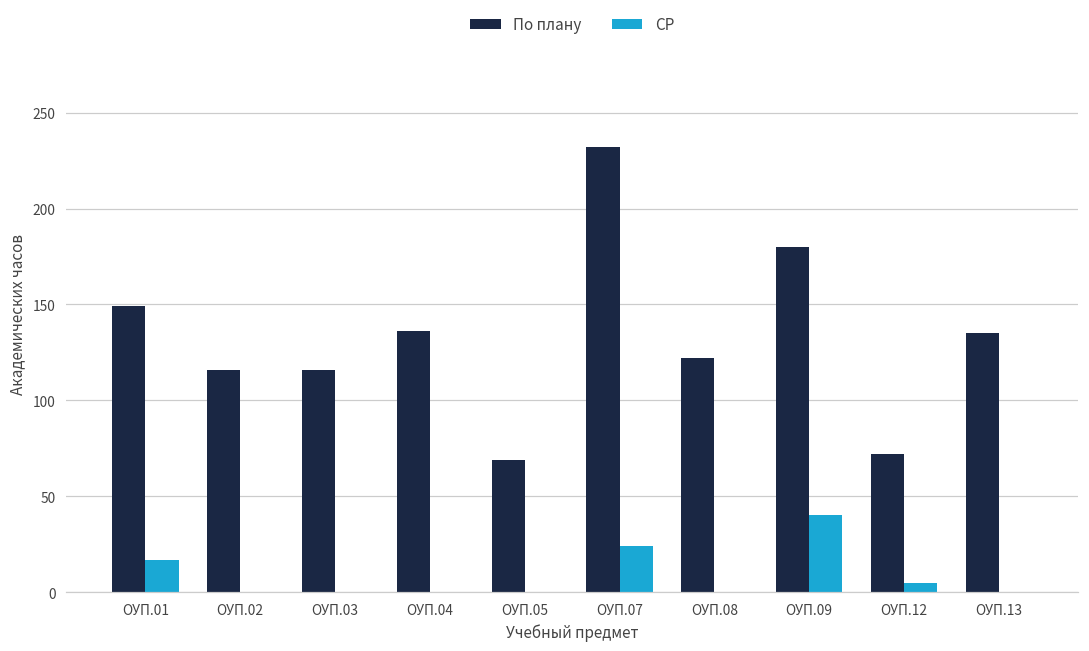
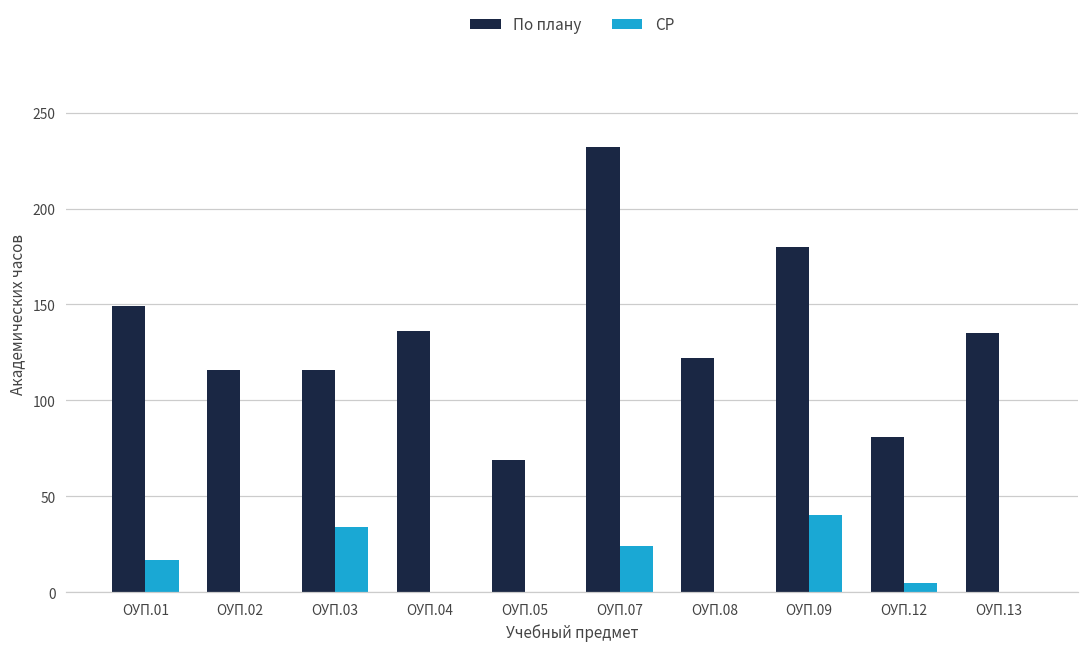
СР, ОУП.03: 0 -> 34
По плану, ОУП.12: 72 -> 81
